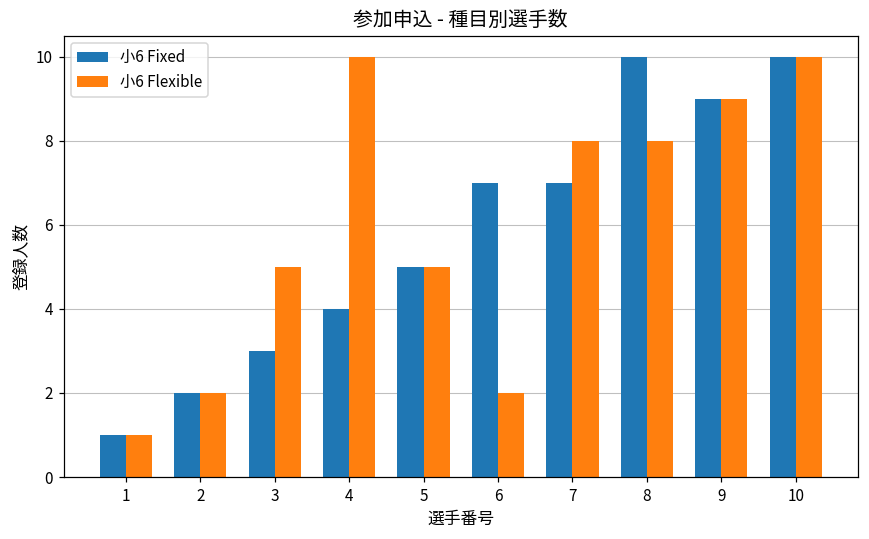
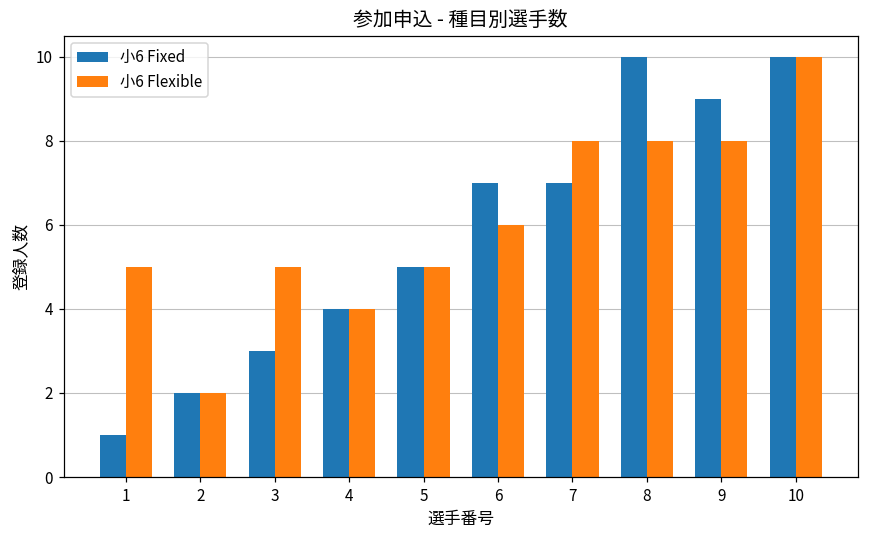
小6 Flexible, 1: 1 -> 5
小6 Flexible, 4: 10 -> 4
小6 Flexible, 6: 2 -> 6
小6 Flexible, 9: 9 -> 8
